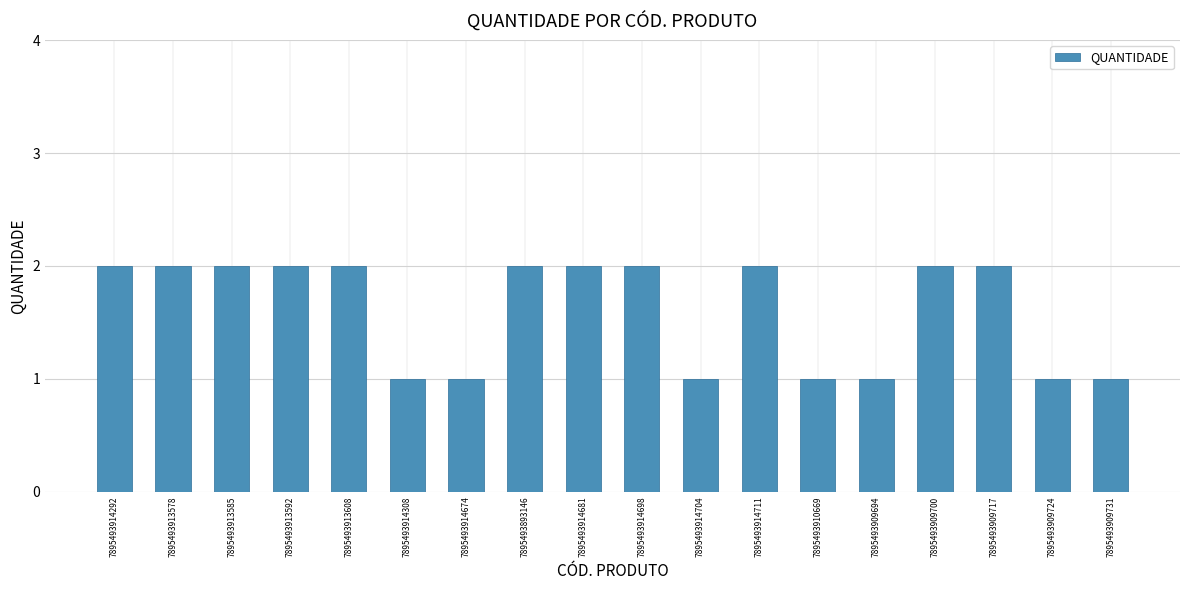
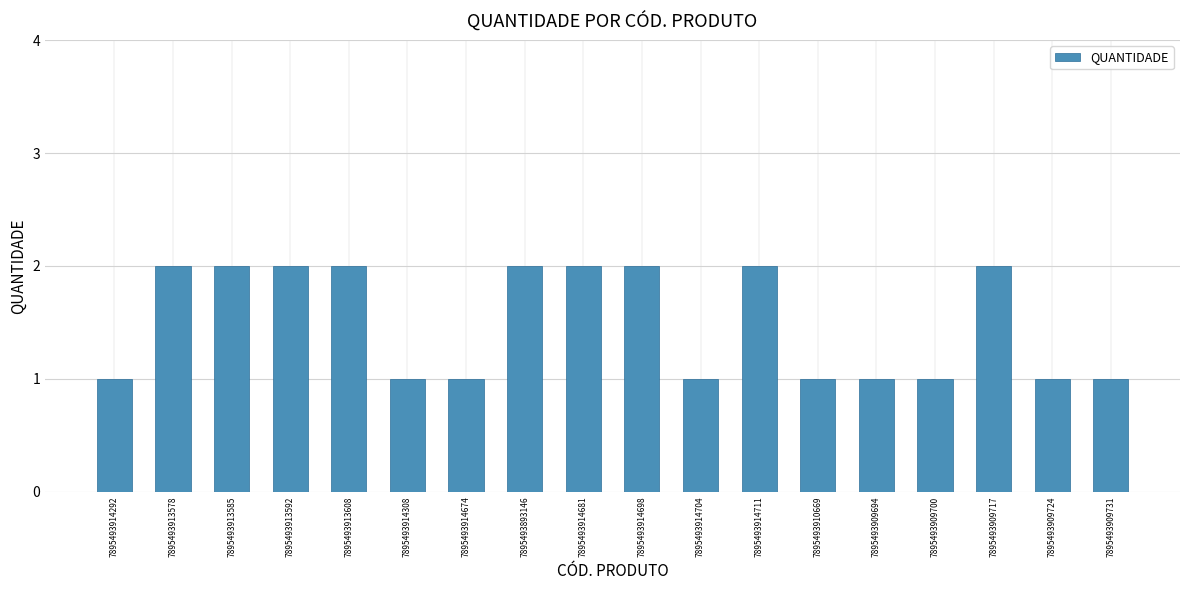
7895493914292: 2 -> 1
7895493909700: 2 -> 1
